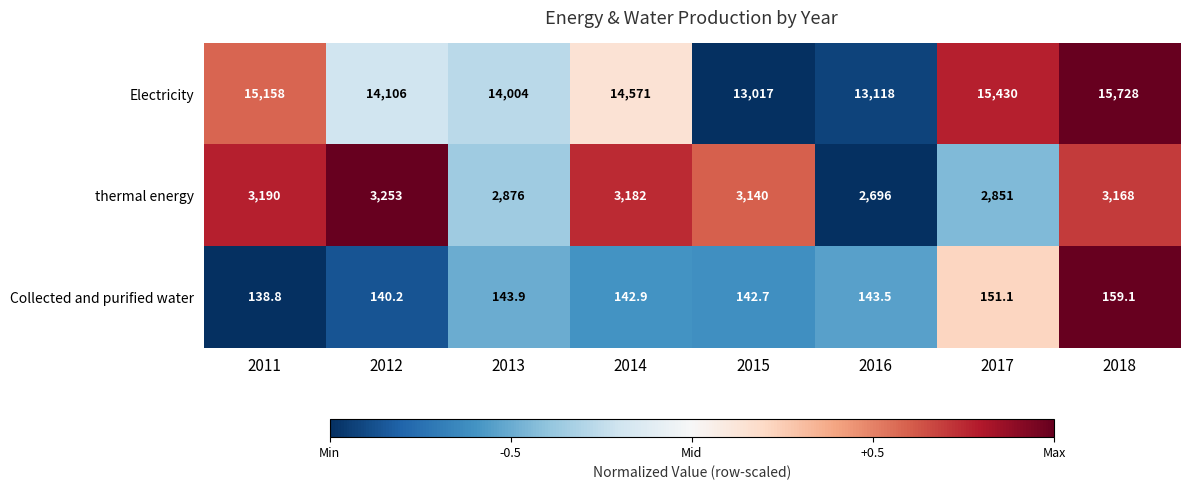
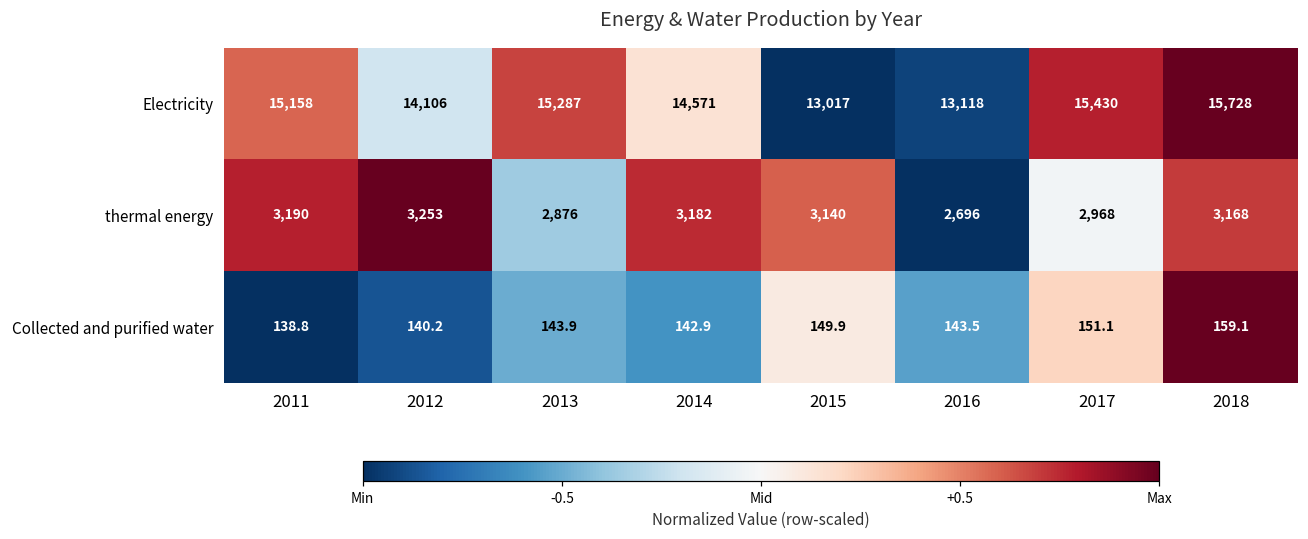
Electricity, 2013: 14,004 -> 15,287
thermal energy, 2017: 2,851 -> 2,968
Collected and purified water, 2015: 142.7 -> 149.9
